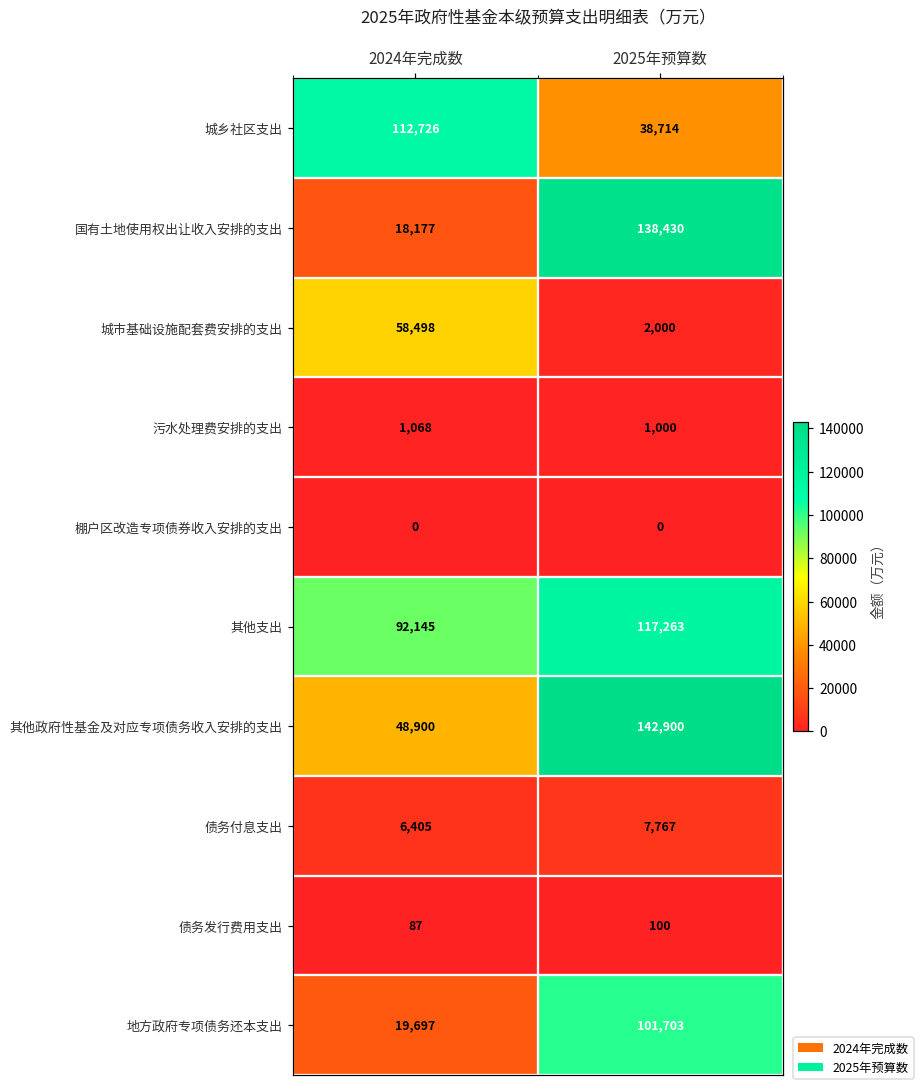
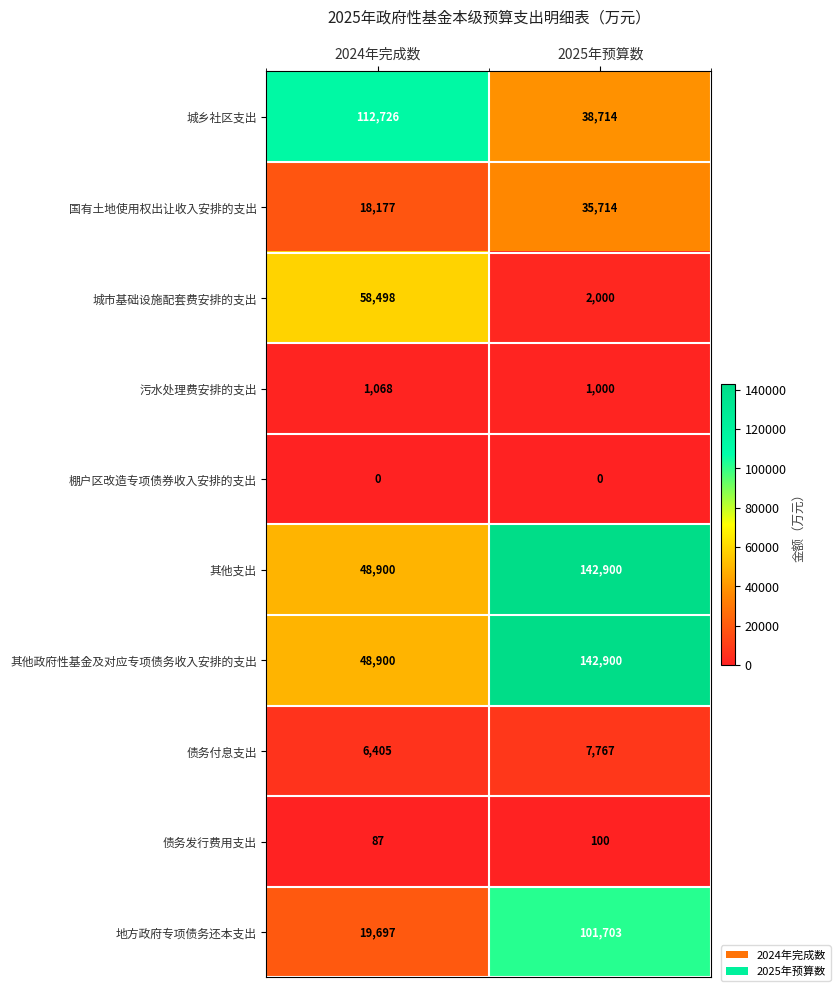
国有土地使用权出让收入安排的支出, 2025年预算数: 138,430 -> 35,714
其他支出, 2024年完成数: 92,145 -> 48,900
其他支出, 2025年预算数: 117,263 -> 142,900
